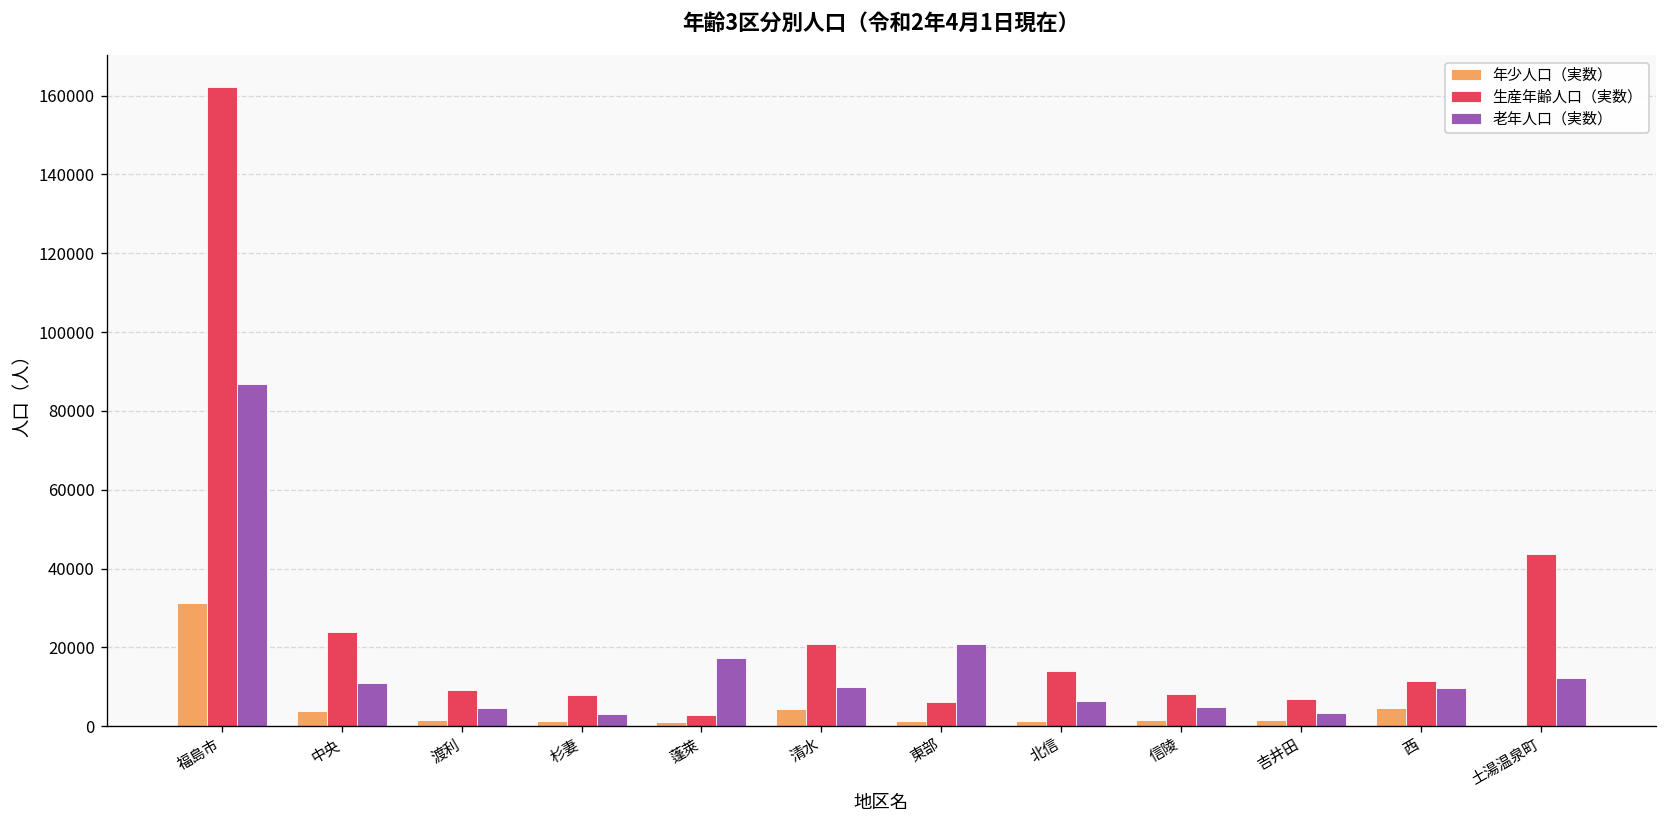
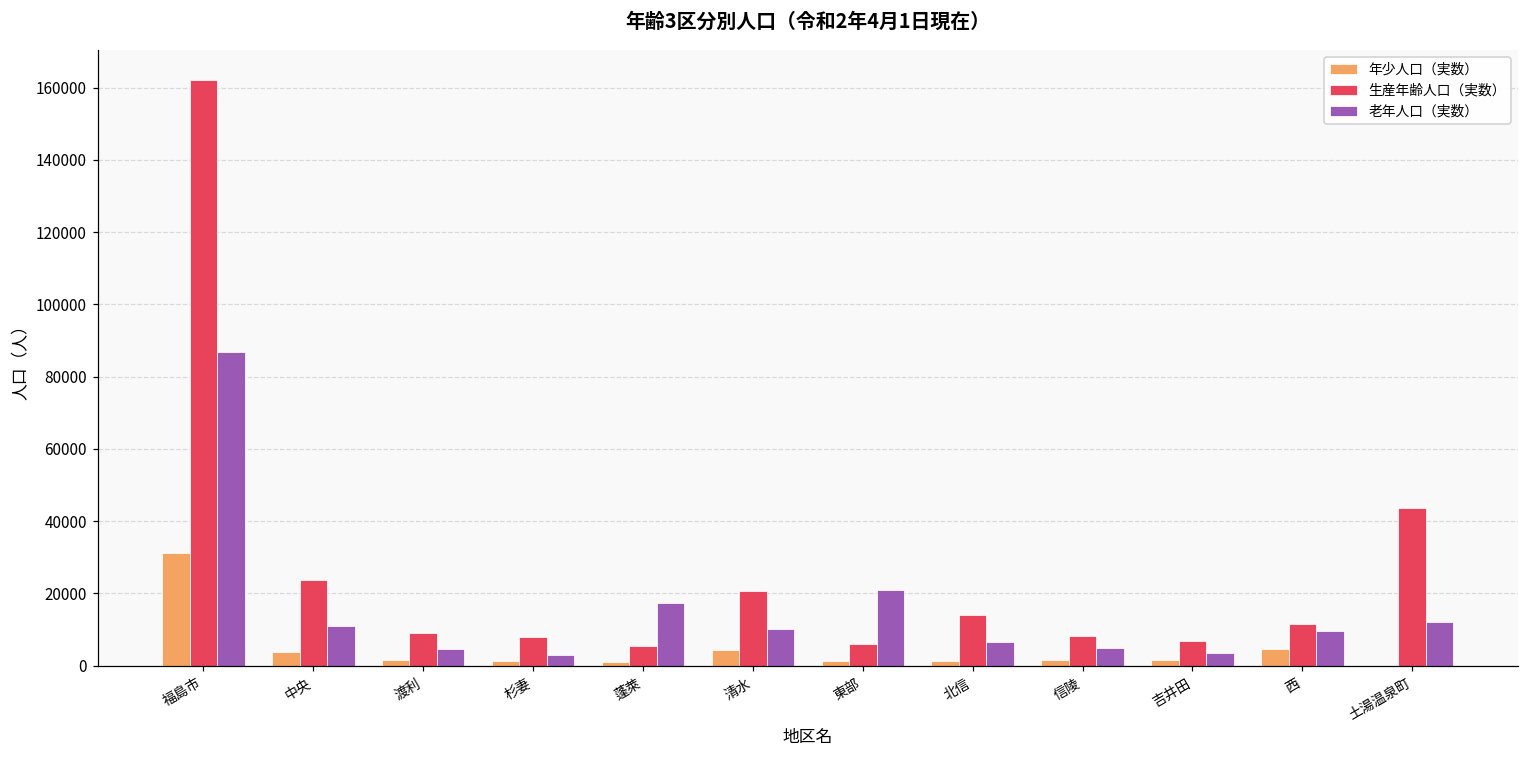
生産年齢人口（実数）, 蓬萊: 3000 -> 5000
